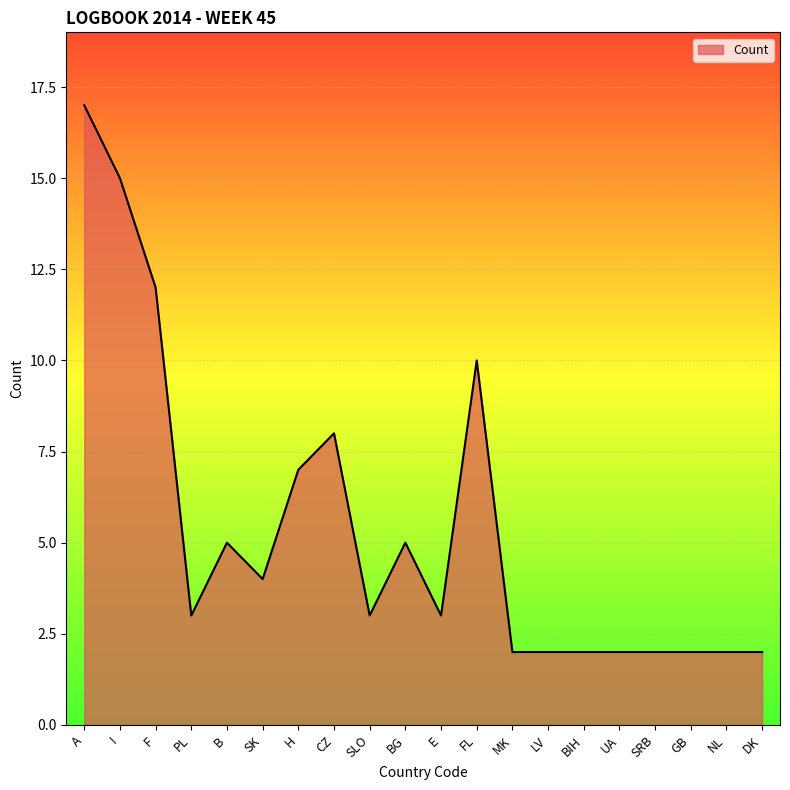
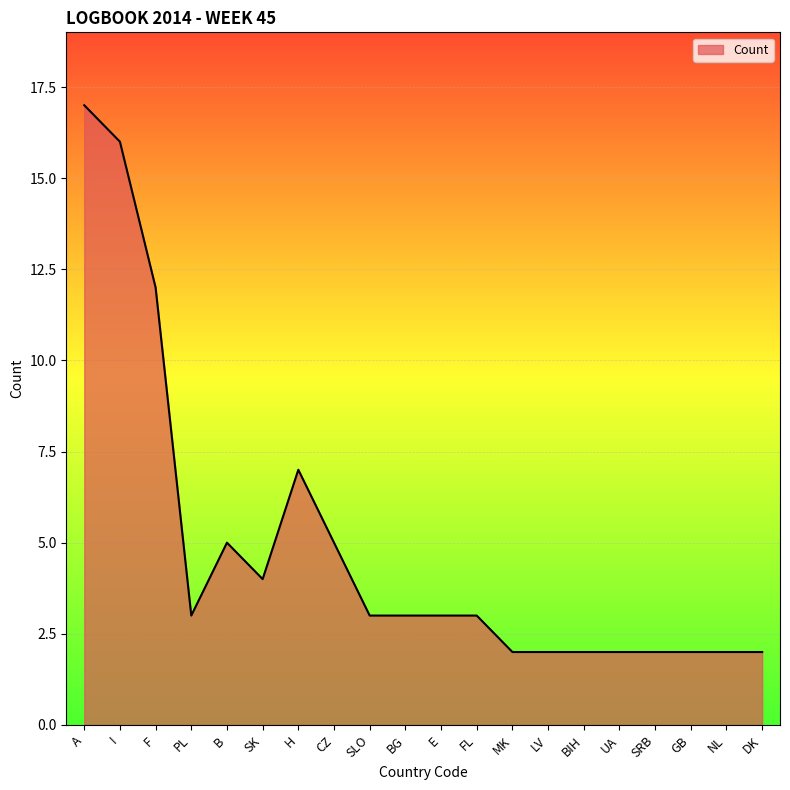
I: 15 -> 16
CZ: 8 -> 5
BG: 5 -> 3
FL: 10 -> 3
